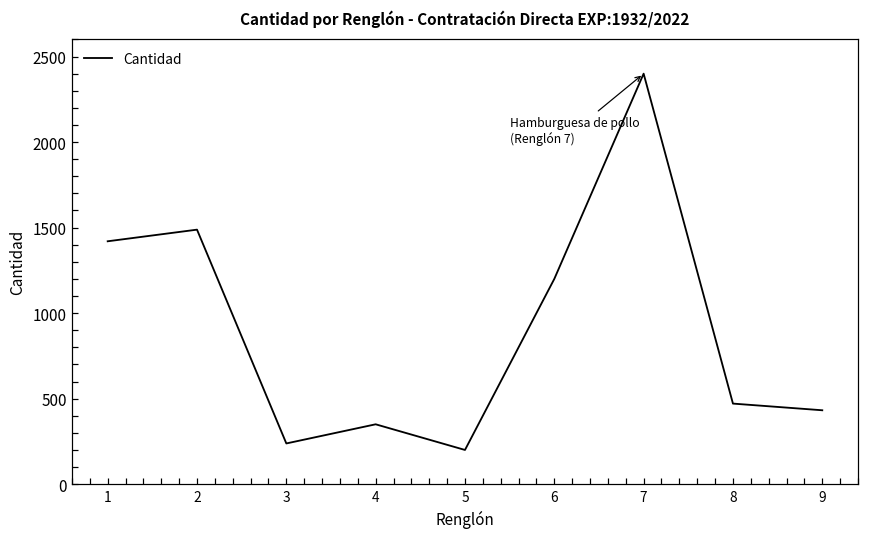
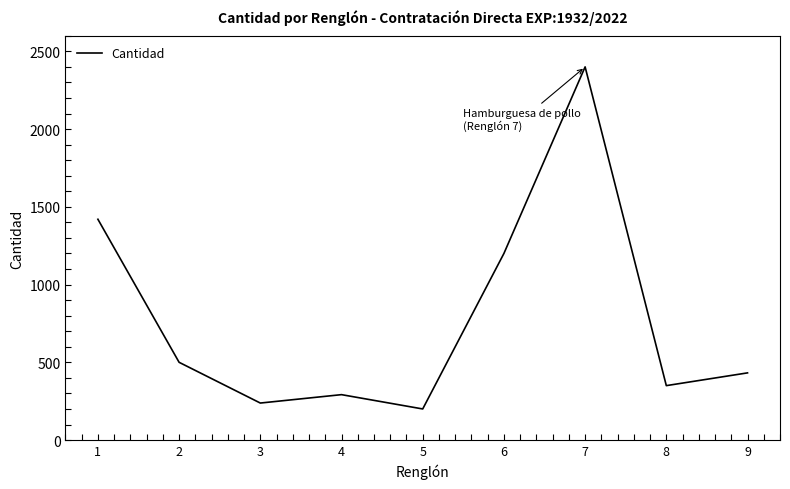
2: 1490 -> 500
4: 350 -> 290
8: 470 -> 350
